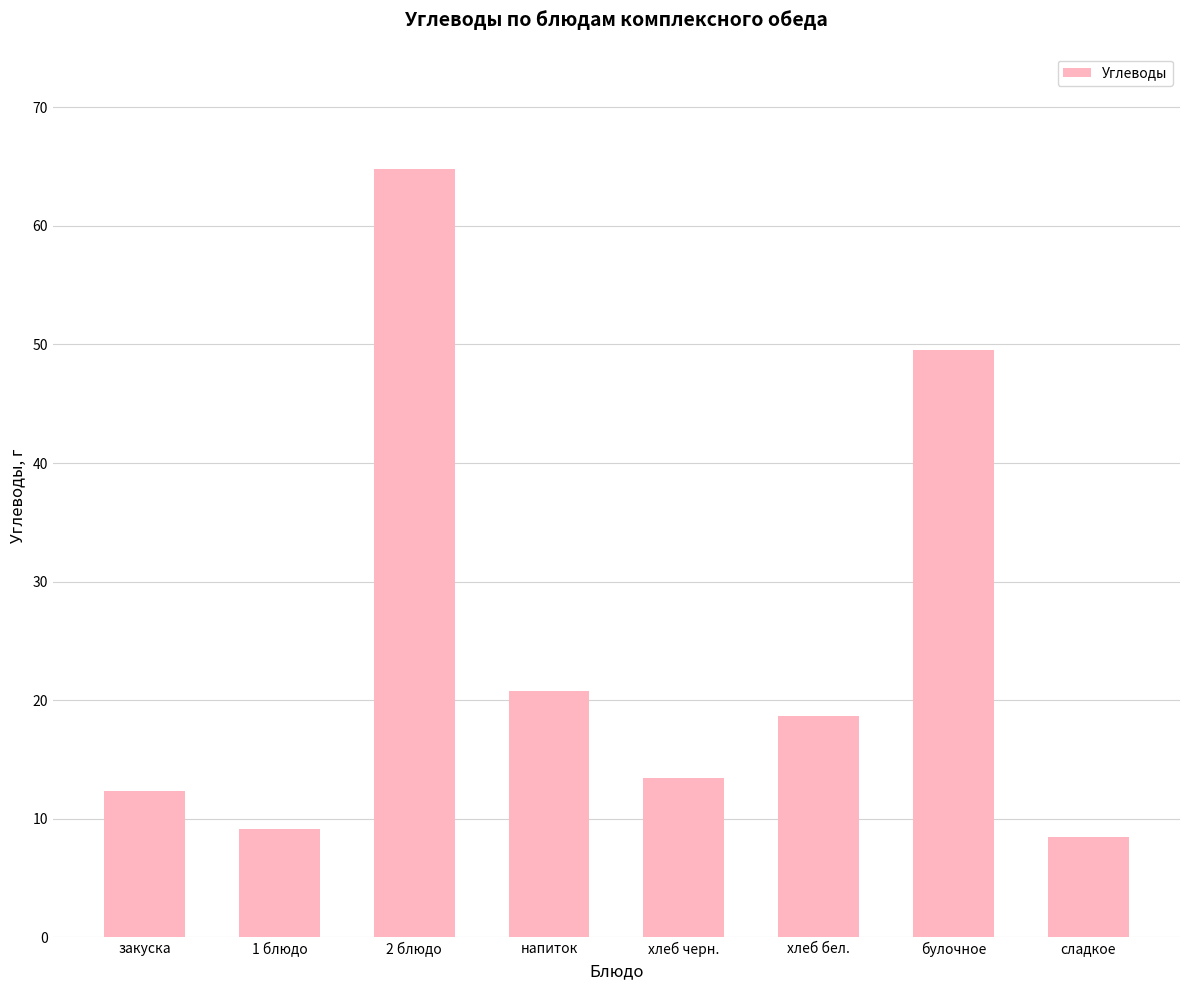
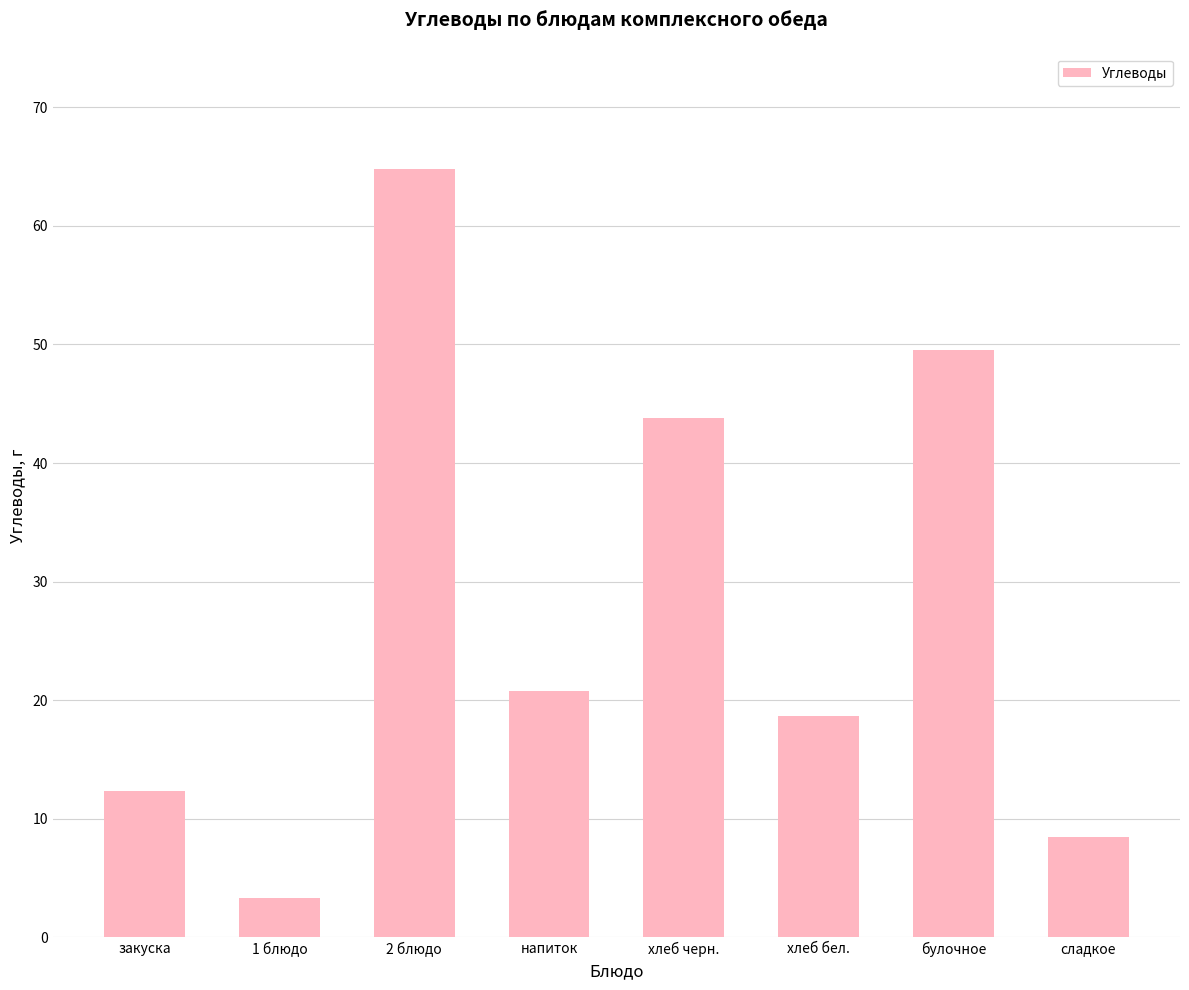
1 блюдо: 9.1 -> 3.3
хлеб черн.: 13.4 -> 43.8
